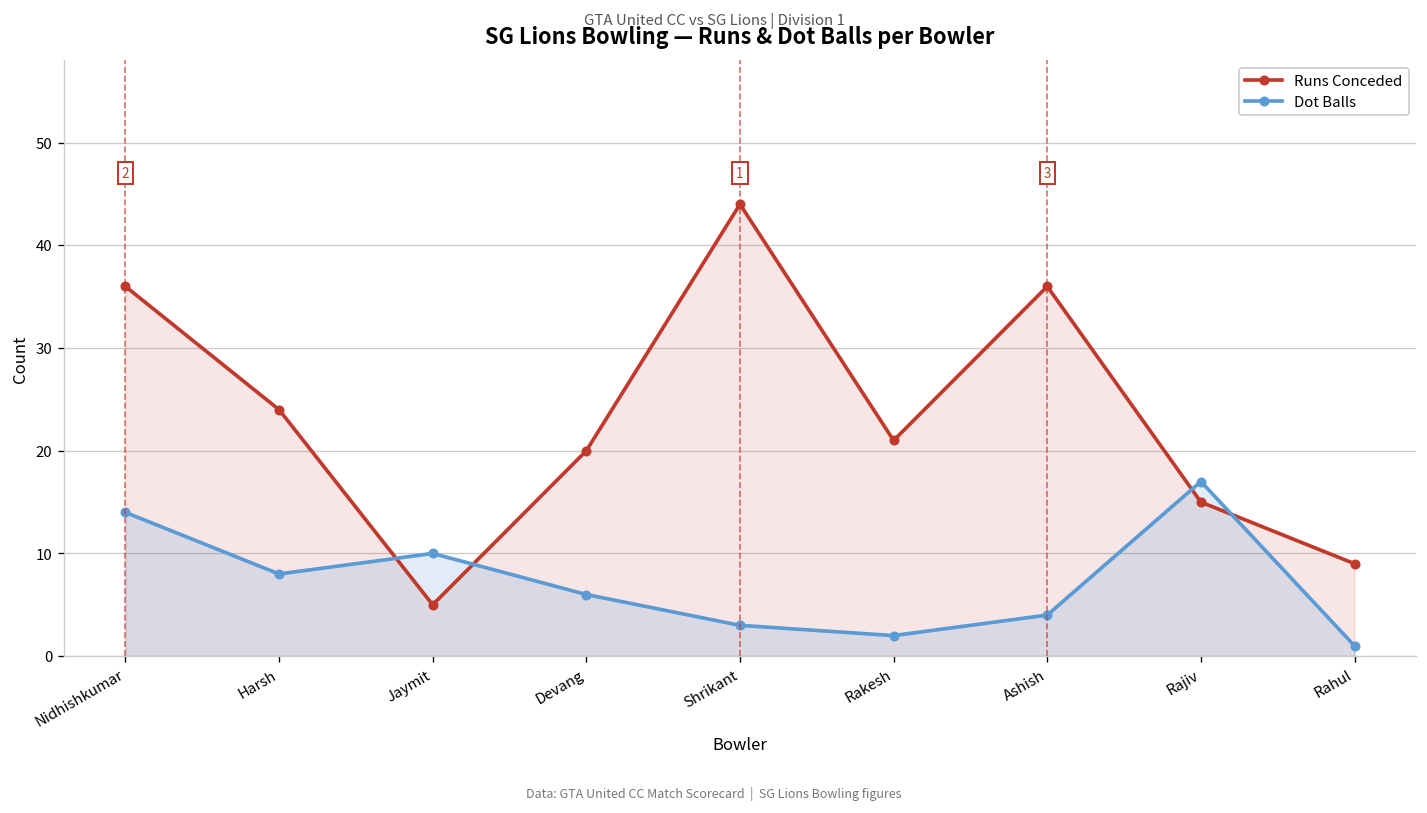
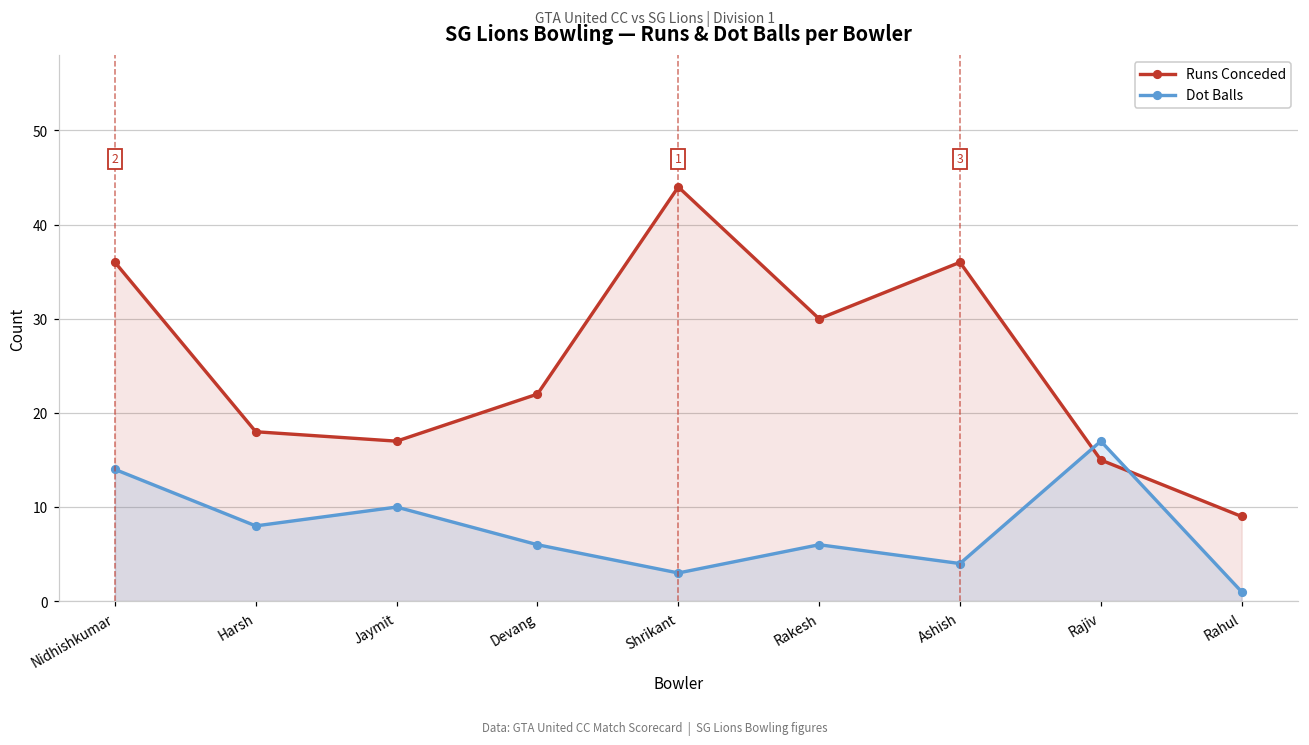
Runs Conceded, Harsh: 24 -> 18
Runs Conceded, Jaymit: 5 -> 17
Runs Conceded, Devang: 20 -> 22
Runs Conceded, Rakesh: 21 -> 30
Dot Balls, Rakesh: 2 -> 6
